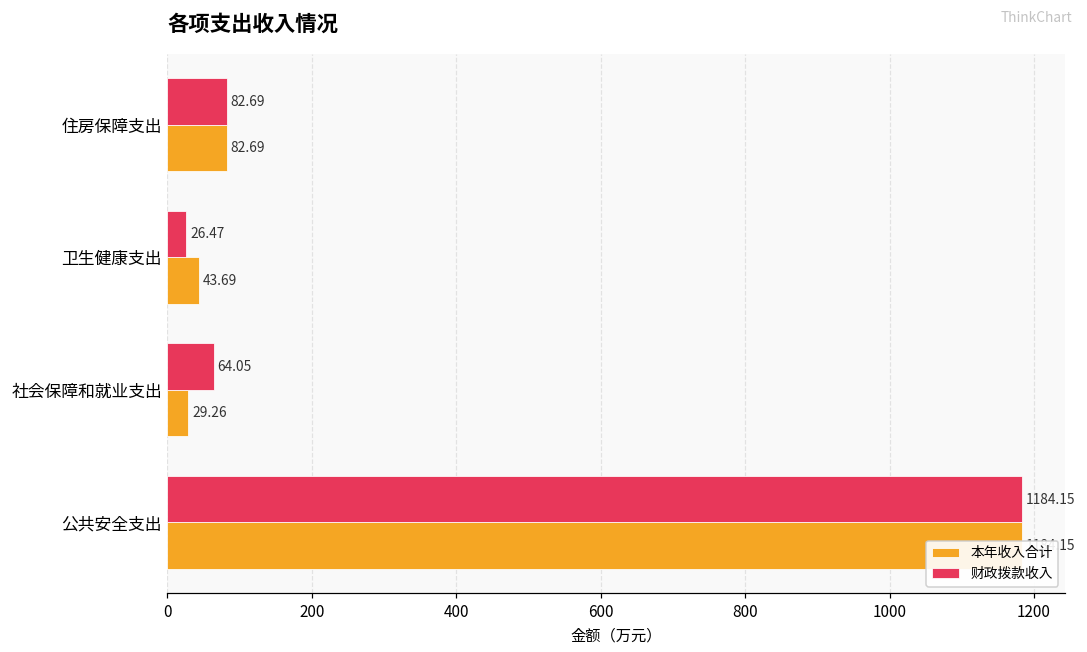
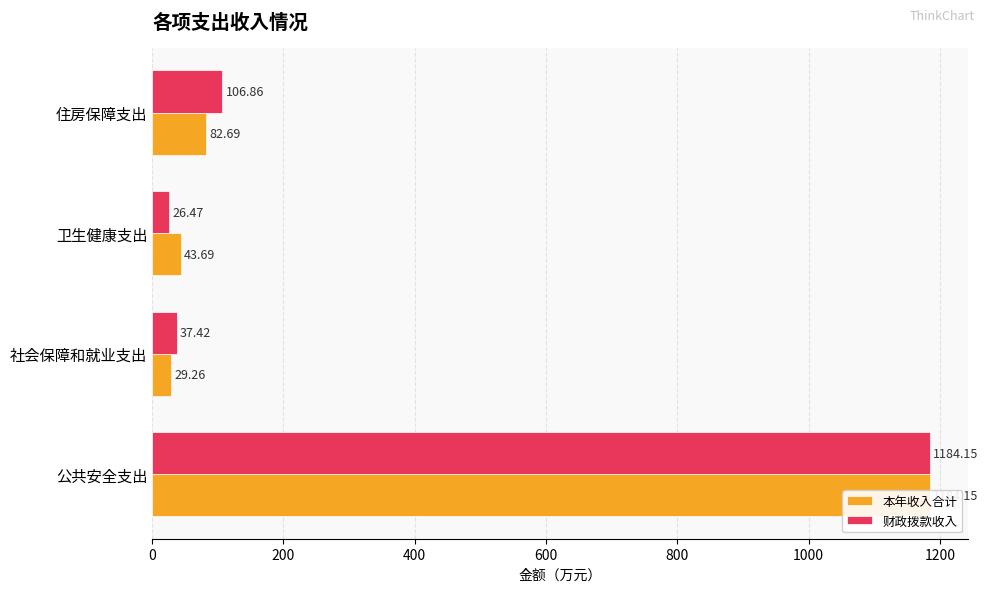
财政拨款收入, 住房保障支出: 82.69 -> 106.86
财政拨款收入, 社会保障和就业支出: 64.05 -> 37.42
